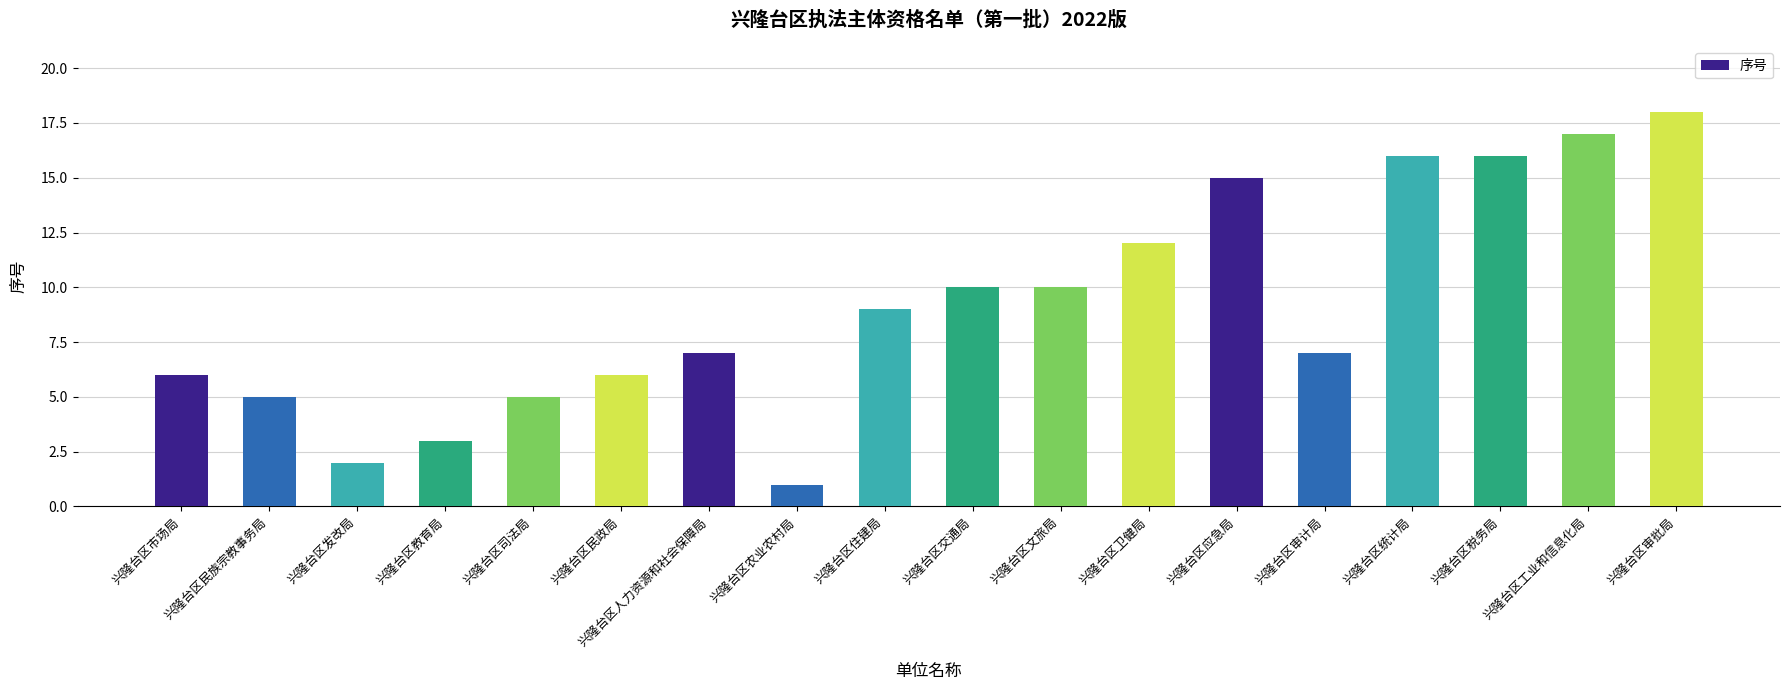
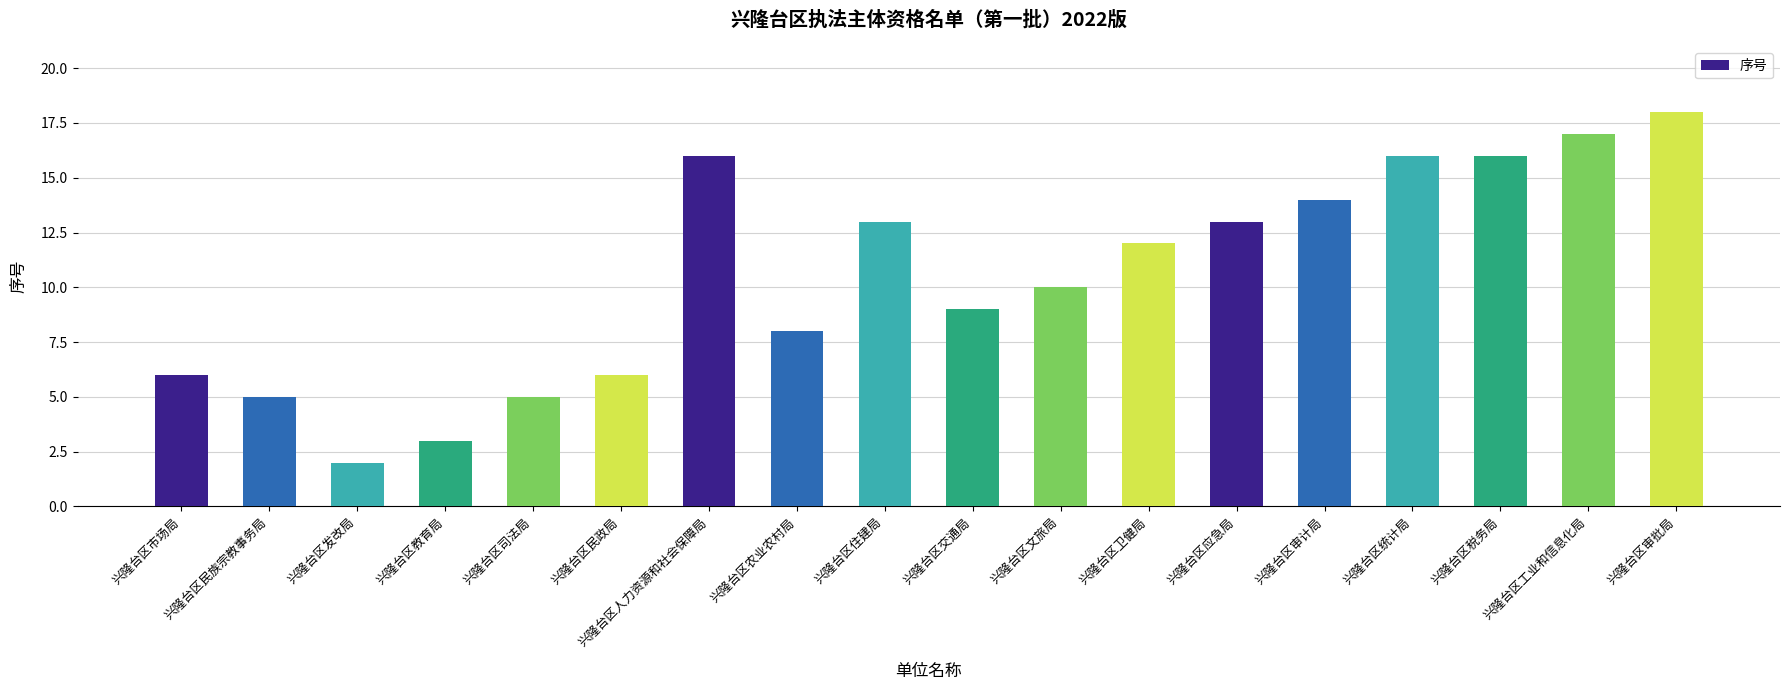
兴隆台区人力资源和社会保障局: 7 -> 16
兴隆台区农业农村局: 1 -> 8
兴隆台区住建局: 9 -> 13
兴隆台区交通局: 10 -> 9
兴隆台区应急局: 15 -> 13
兴隆台区审计局: 7 -> 14
